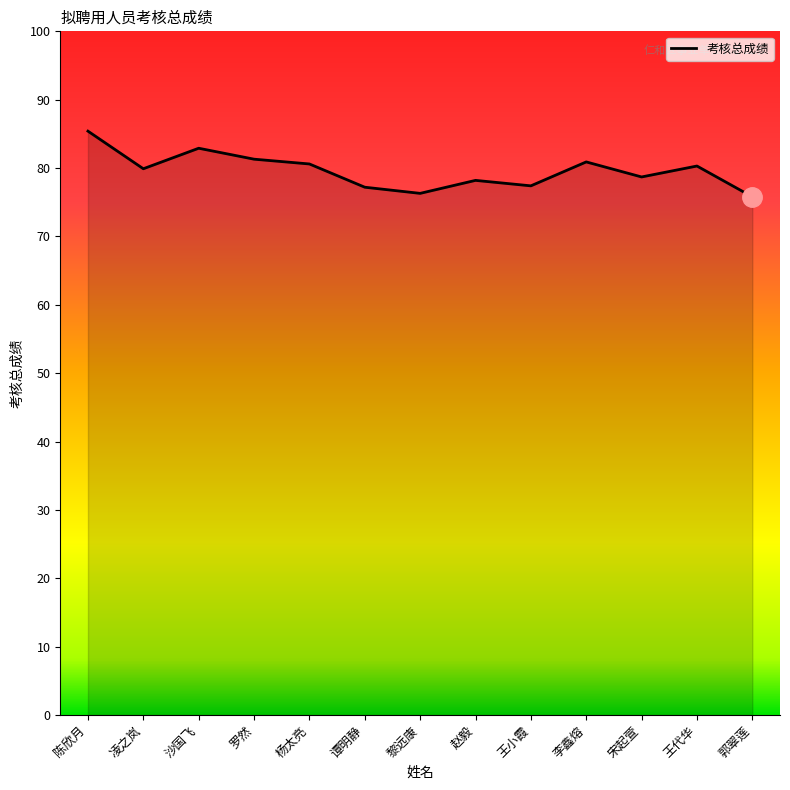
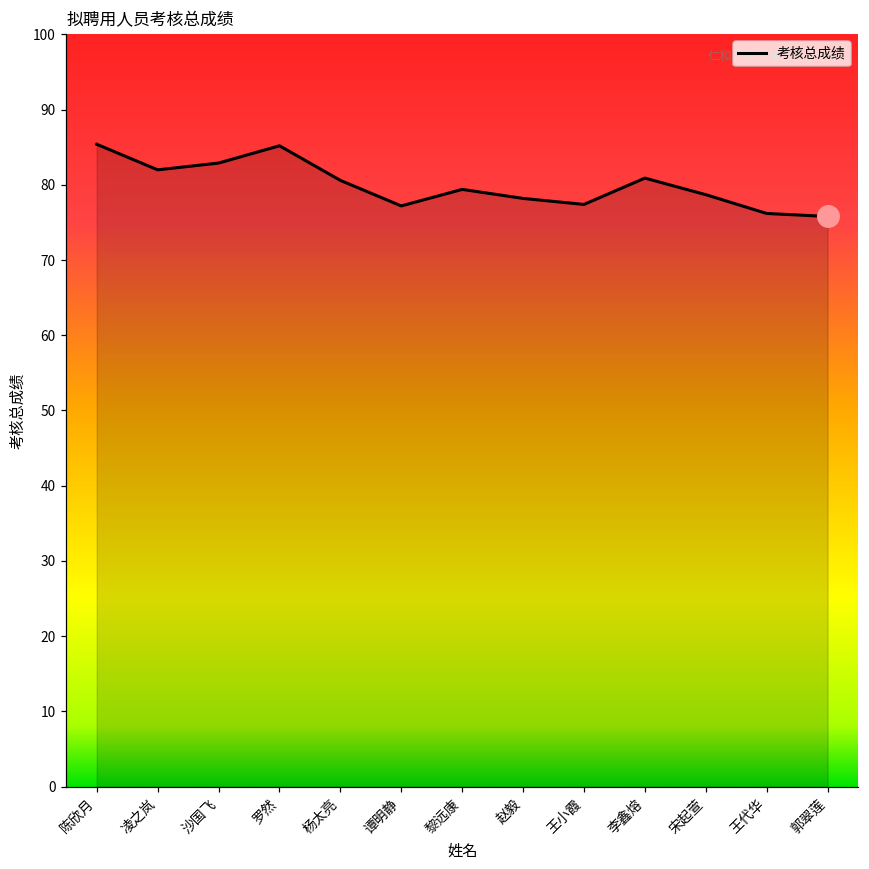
考核总成绩, 凌之岚: 80 -> 82
考核总成绩, 罗然: 81 -> 85
考核总成绩, 黎远康: 76 -> 79
考核总成绩, 王代华: 80 -> 76
